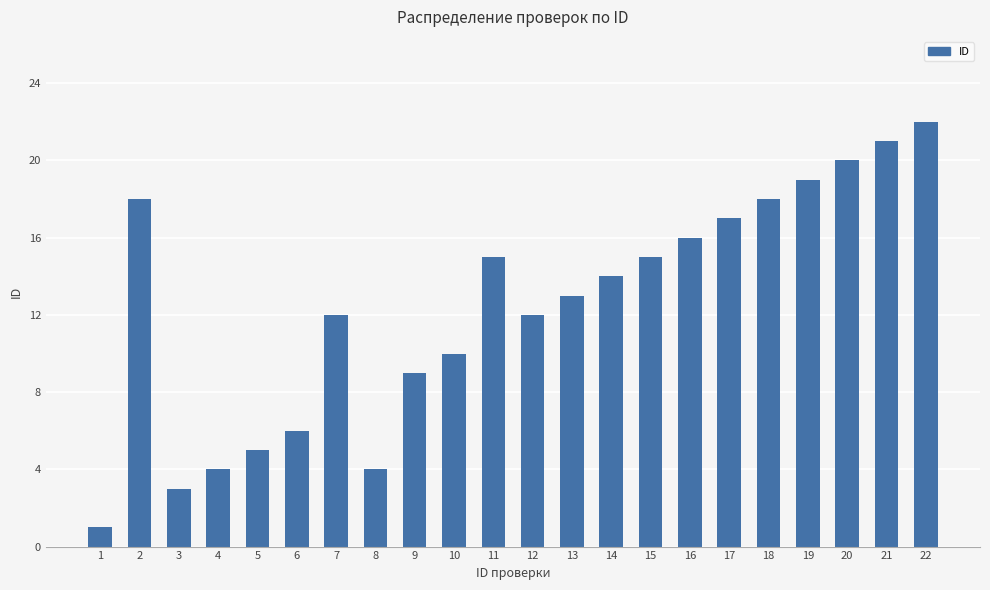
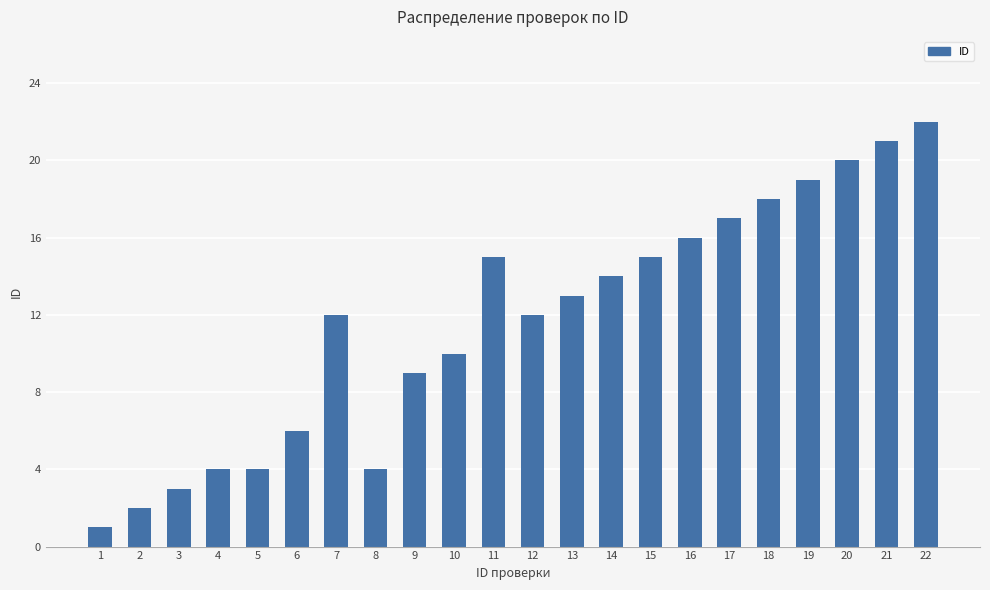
2: 18 -> 2
5: 5 -> 4
